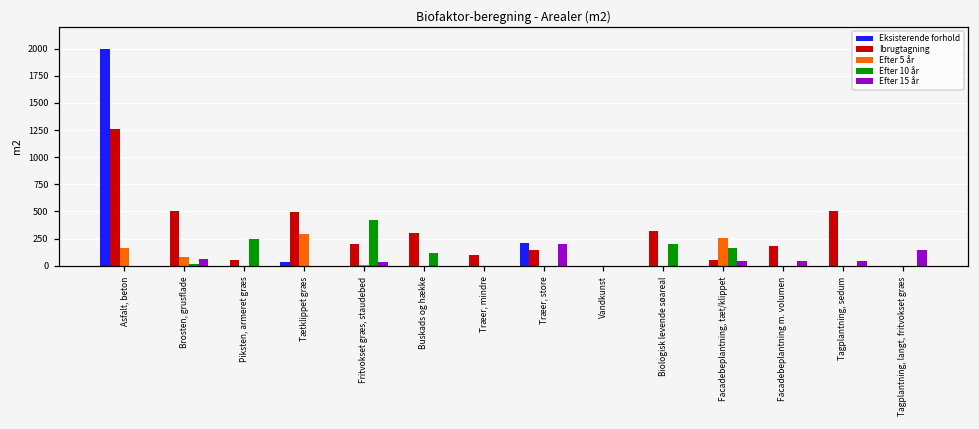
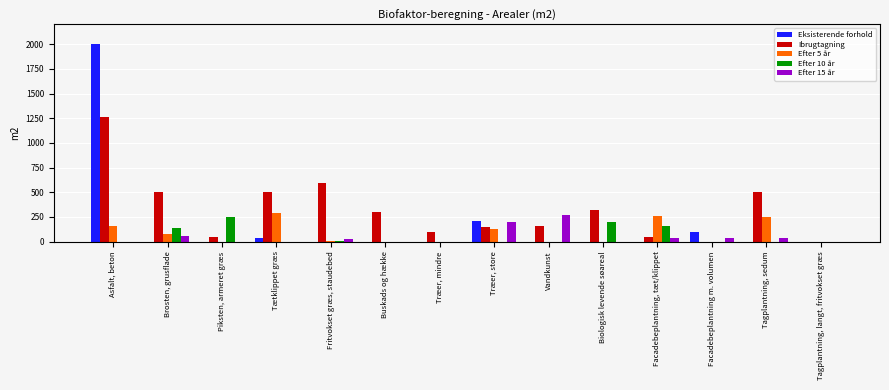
Efter 10 år, Brosten, grusflade: 0 -> 100
Ibrugtagning, Fritvokset græs, staudebed: 200 -> 600
Efter 10 år, Fritvokset græs, staudebed: 400 -> 0
Efter 10 år, Buskads og hække: 100 -> 0
Efter 5 år, Træer, store: 0 -> 100
Ibrugtagning, Vandkunst: 0 -> 200
Efter 15 år, Vandkunst: 0 -> 300
Eksisterende forhold, Facadebeplantning m. volumen: 0 -> 100
Ibrugtagning, Facadebeplantning m. volumen: 200 -> 0
Efter 5 år, Tagplantning, sedum: 0 -> 200
Efter 15 år, Tagplantning, langt, fritvokset græs: 100 -> 0
